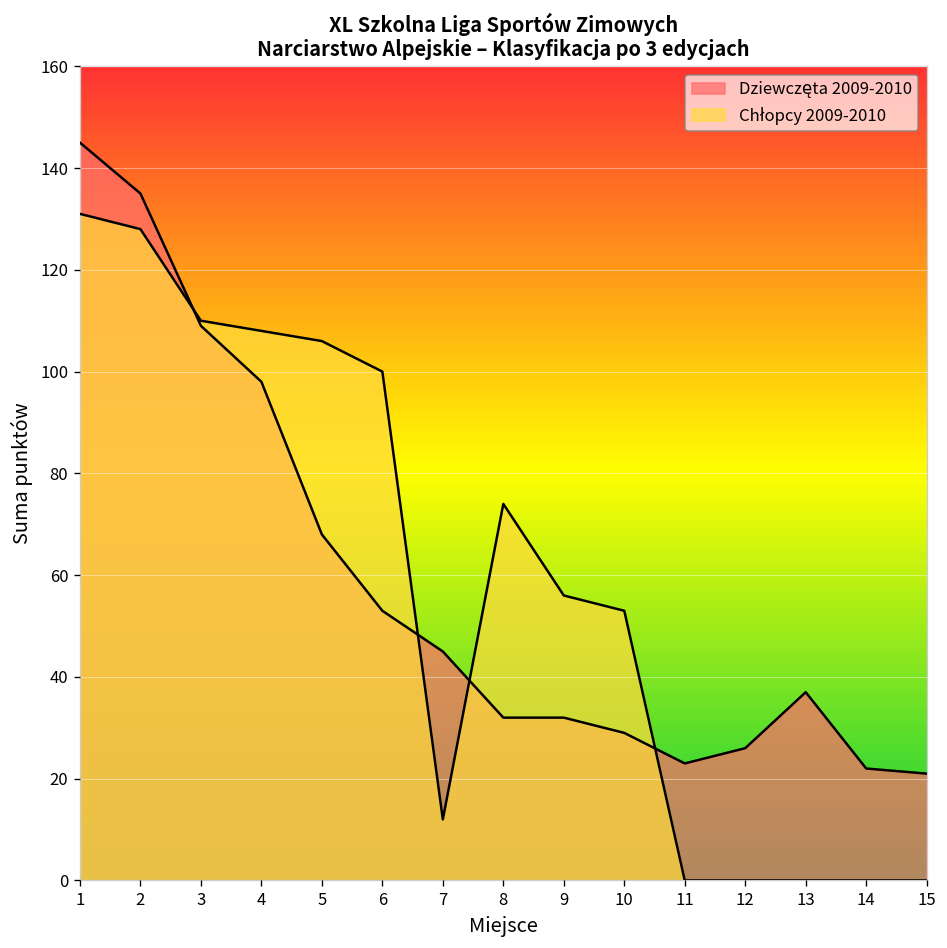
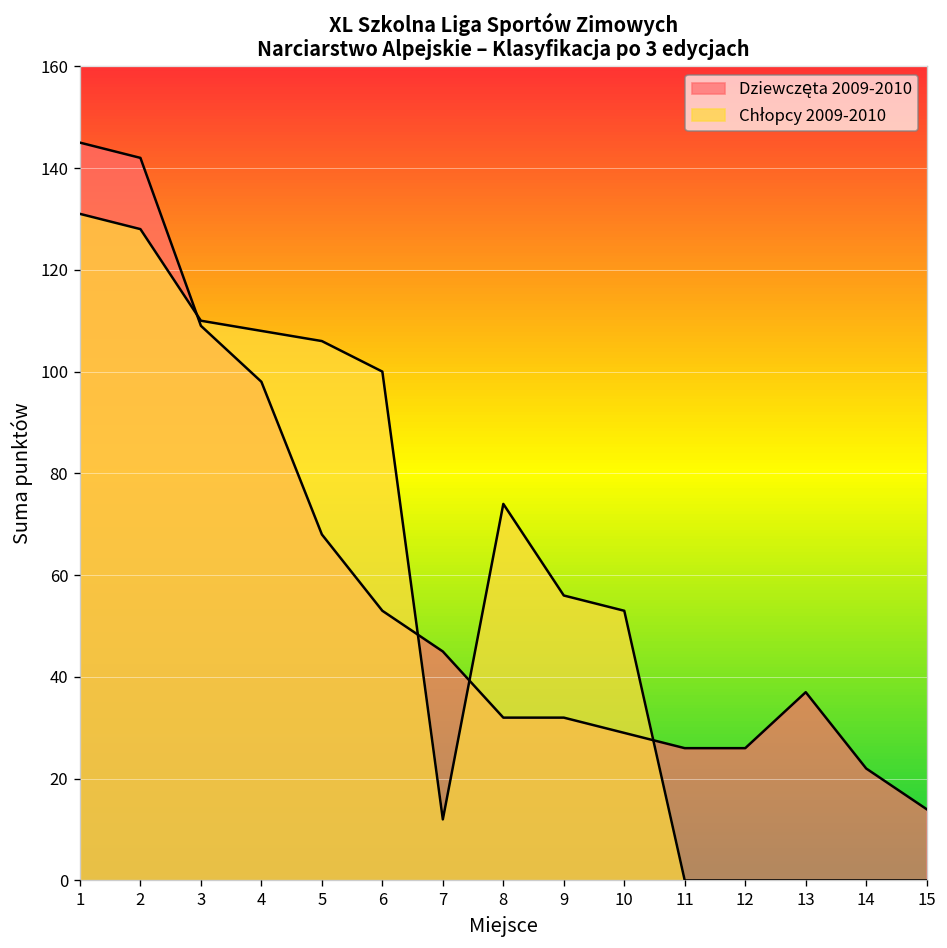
Dziewczęta 2009-2010, 2: 135 -> 142
Dziewczęta 2009-2010, 11: 23 -> 26
Dziewczęta 2009-2010, 15: 21 -> 14
